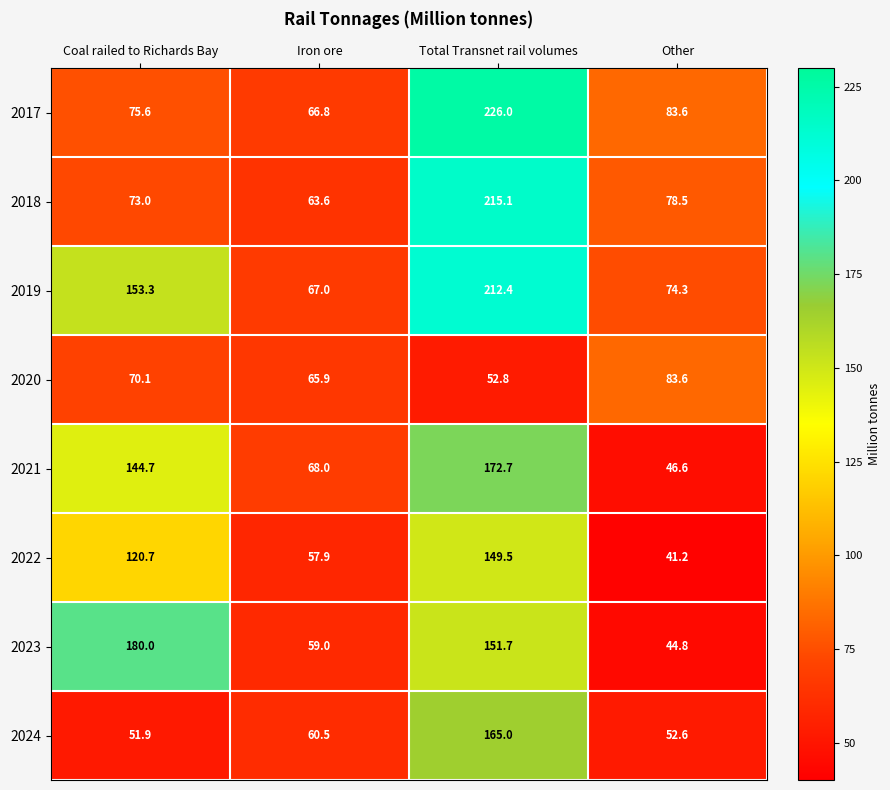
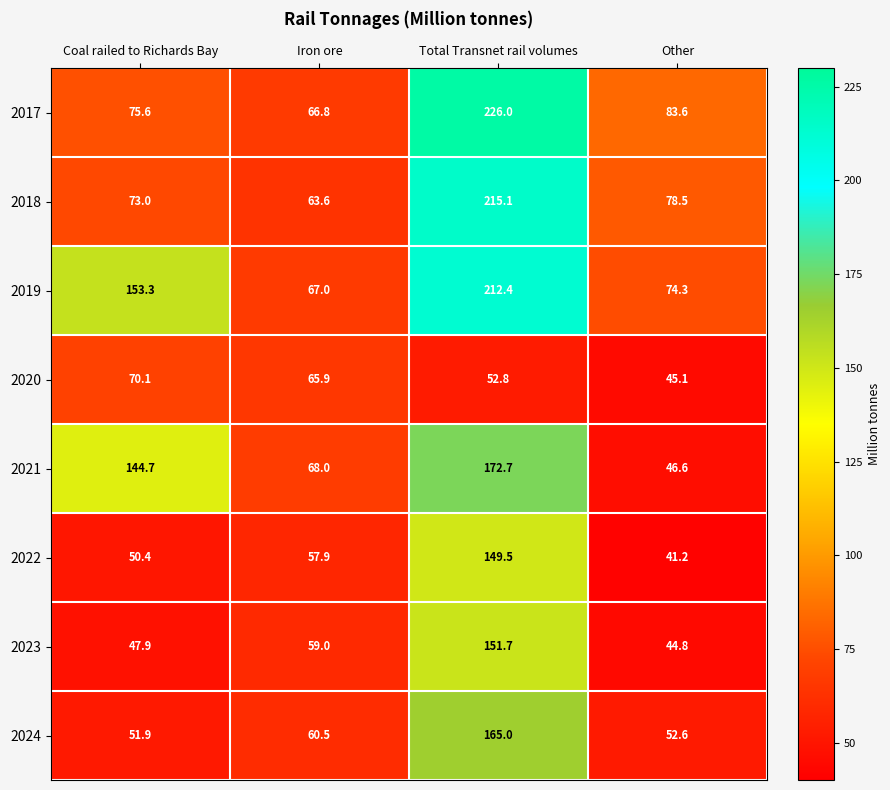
2020, Other: 83.6 -> 45.1
2022, Coal railed to Richards Bay: 120.7 -> 50.4
2023, Coal railed to Richards Bay: 180.0 -> 47.9
